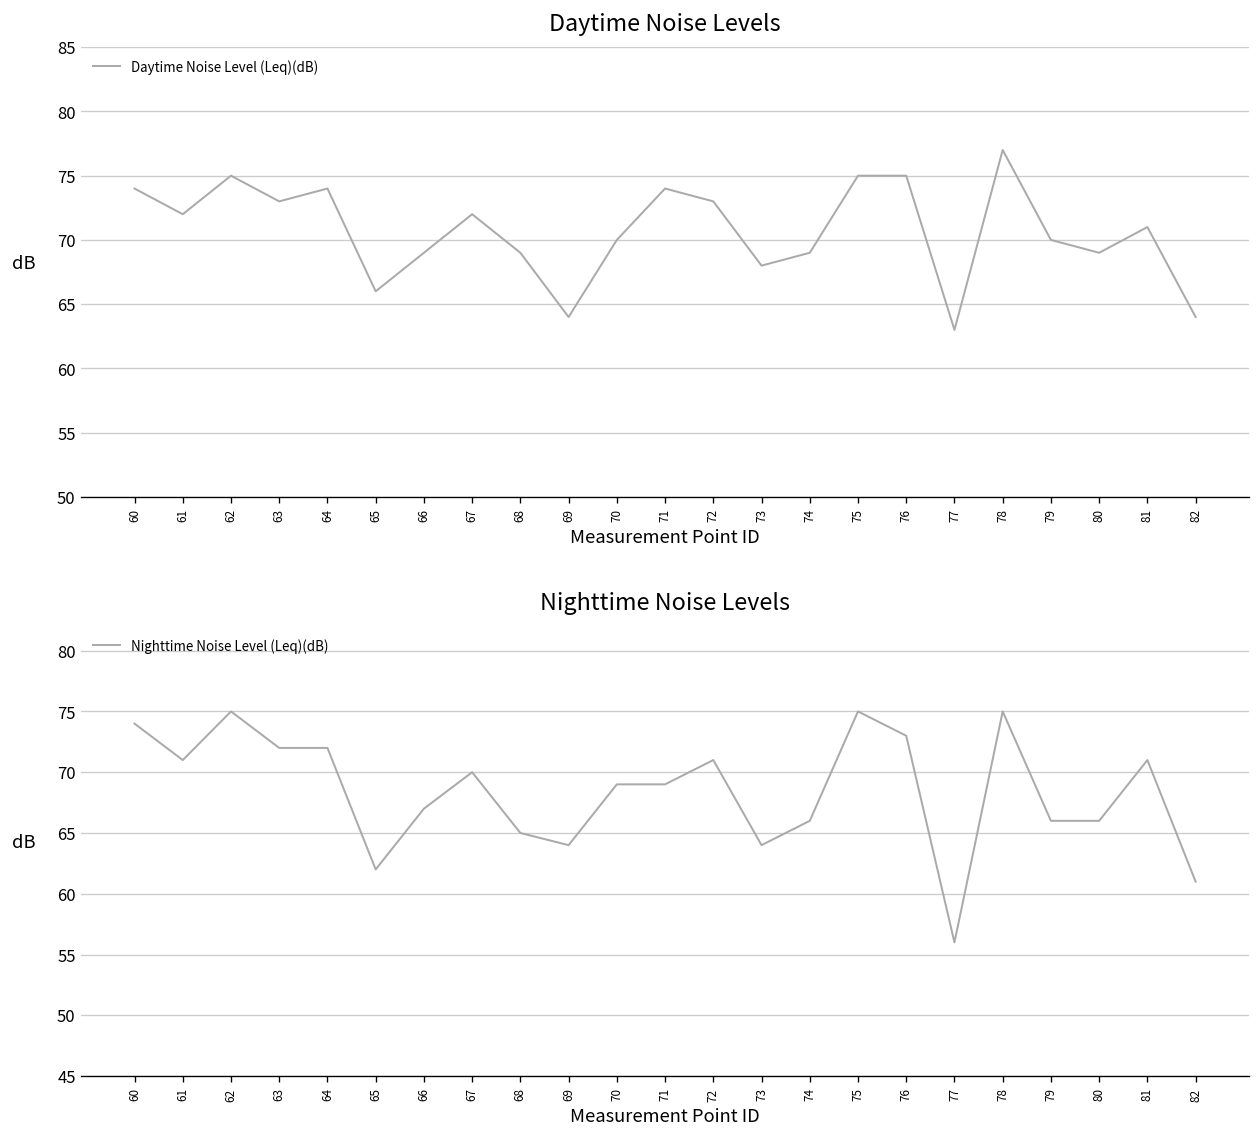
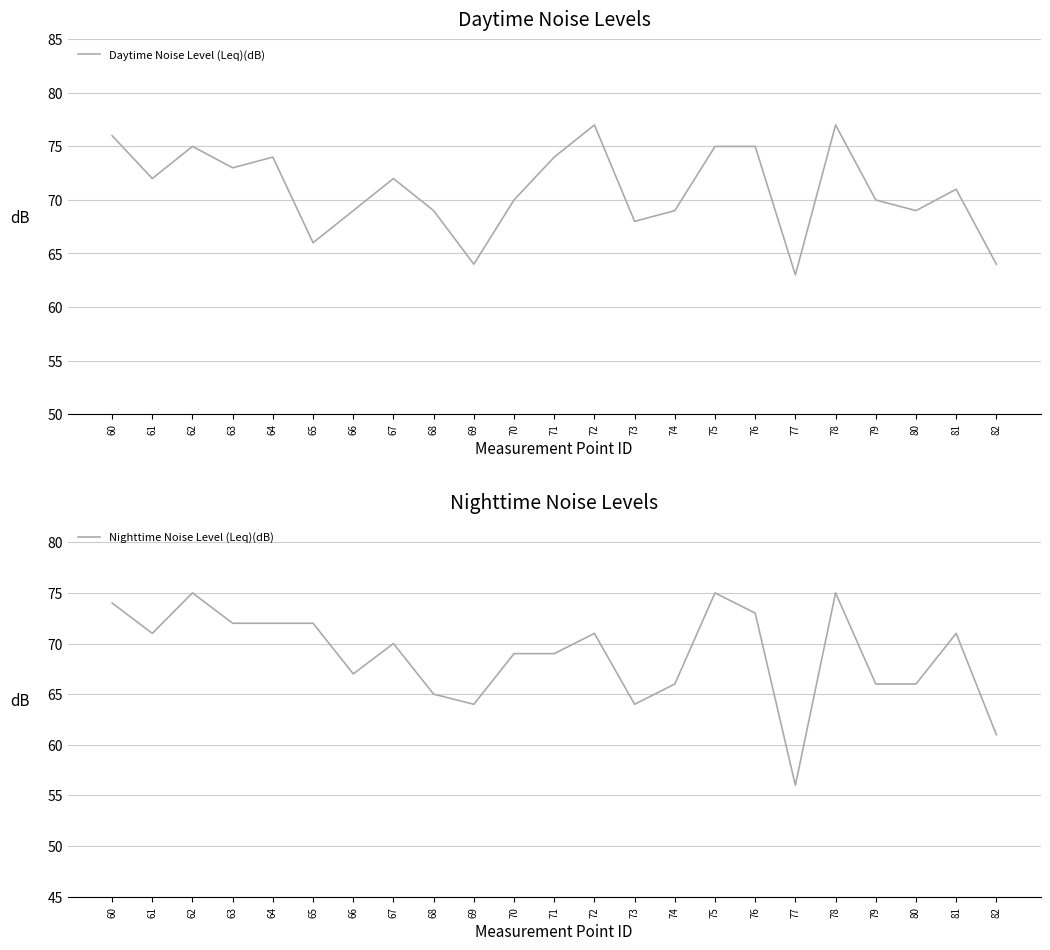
Daytime Noise Levels, 60: 74 -> 76
Daytime Noise Levels, 72: 73 -> 77
Nighttime Noise Levels, 65: 62 -> 72
